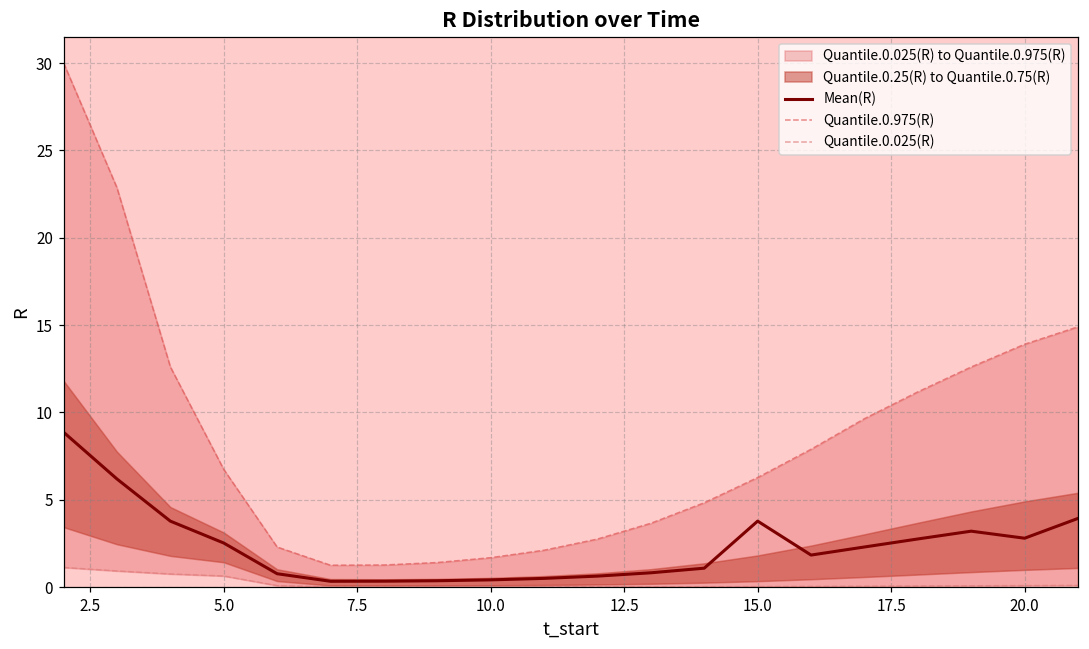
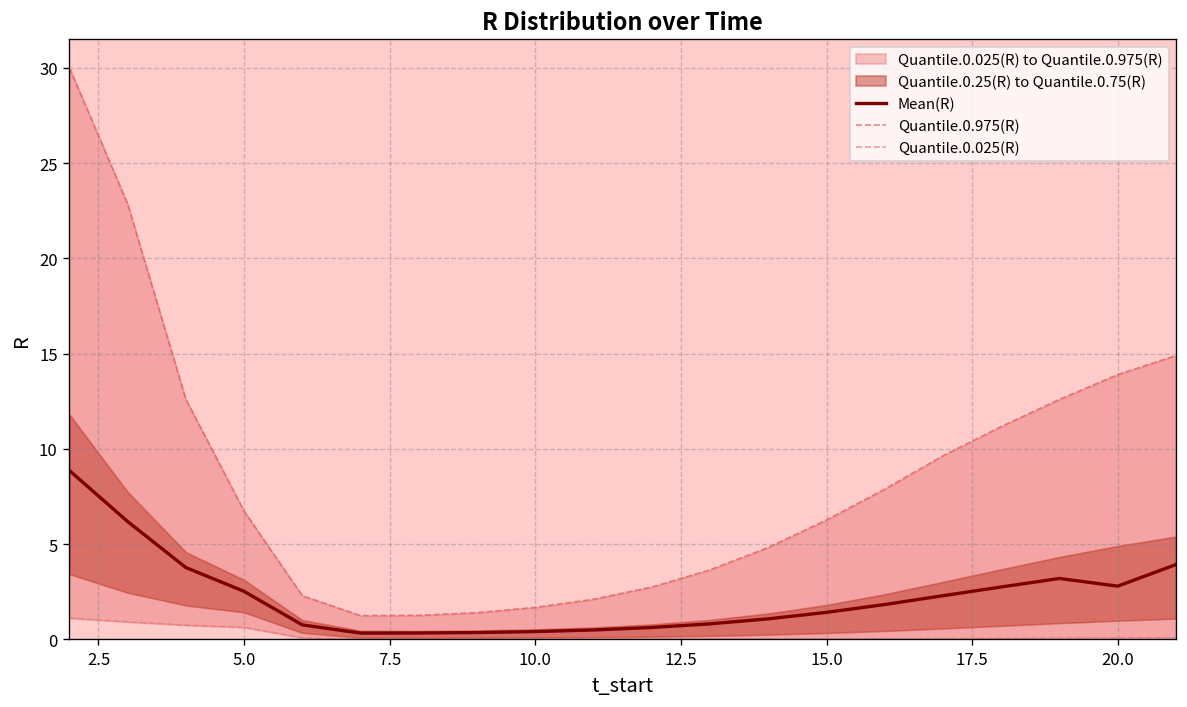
Mean(R), 15.0: 3.8 -> 1.4
